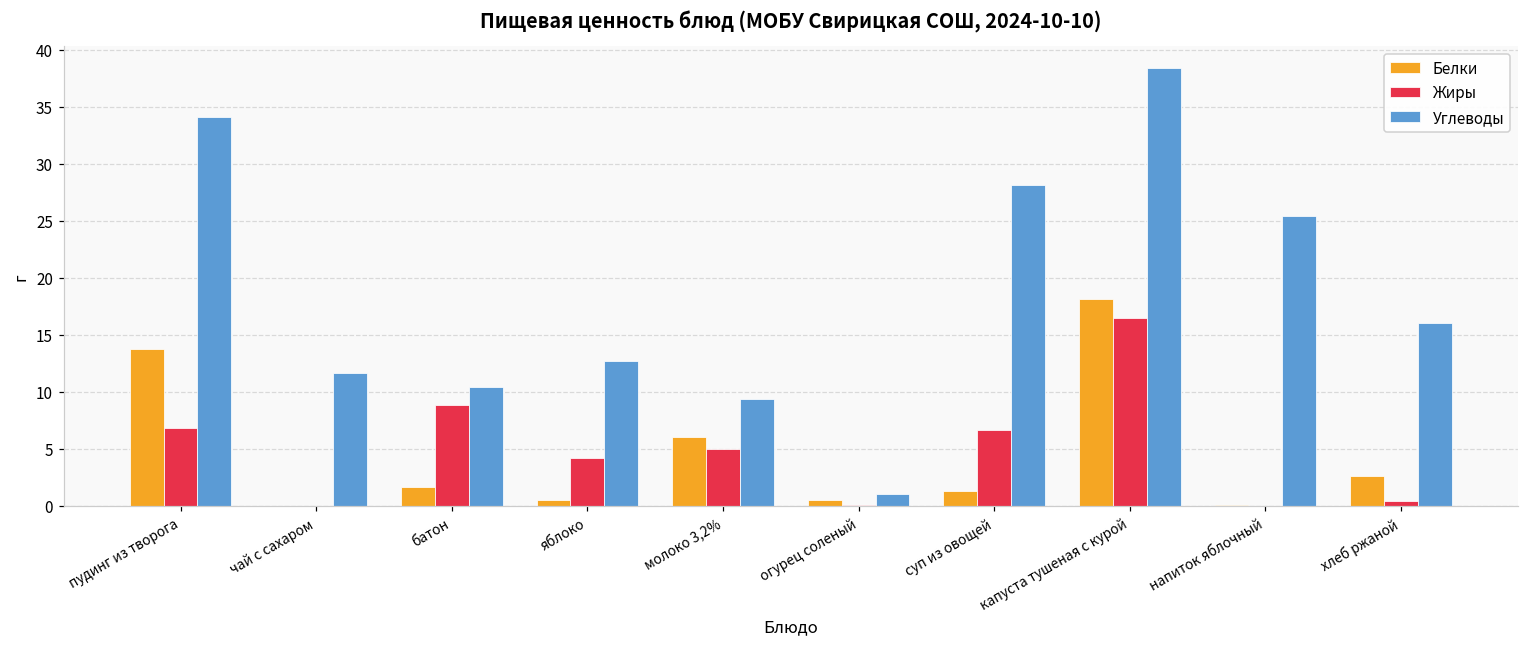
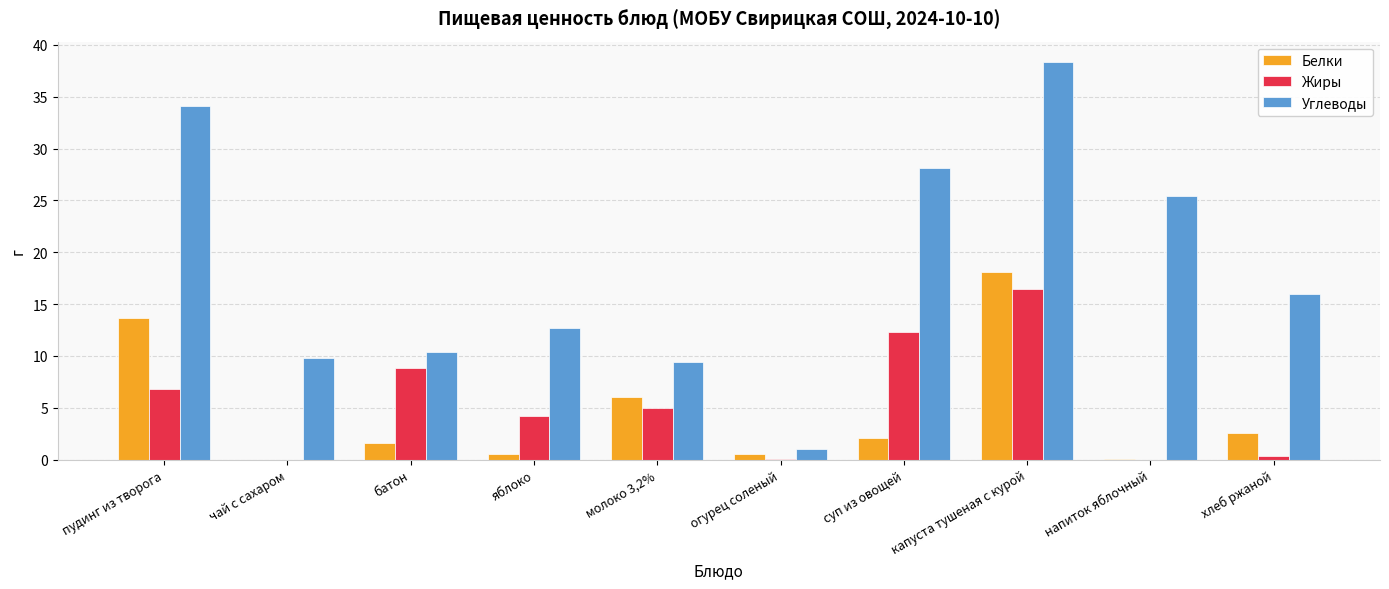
Углеводы, чай с сахаром: 11.6 -> 9.8
Белки, суп из овощей: 1.3 -> 2.1
Жиры, суп из овощей: 6.6 -> 12.3
